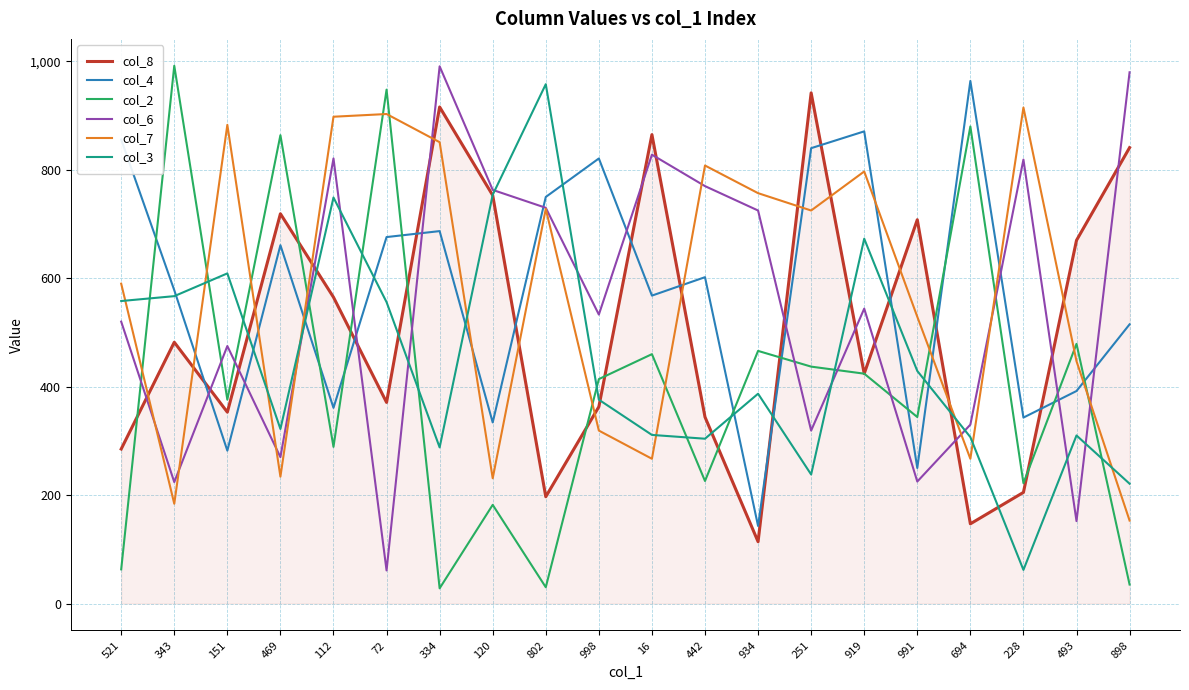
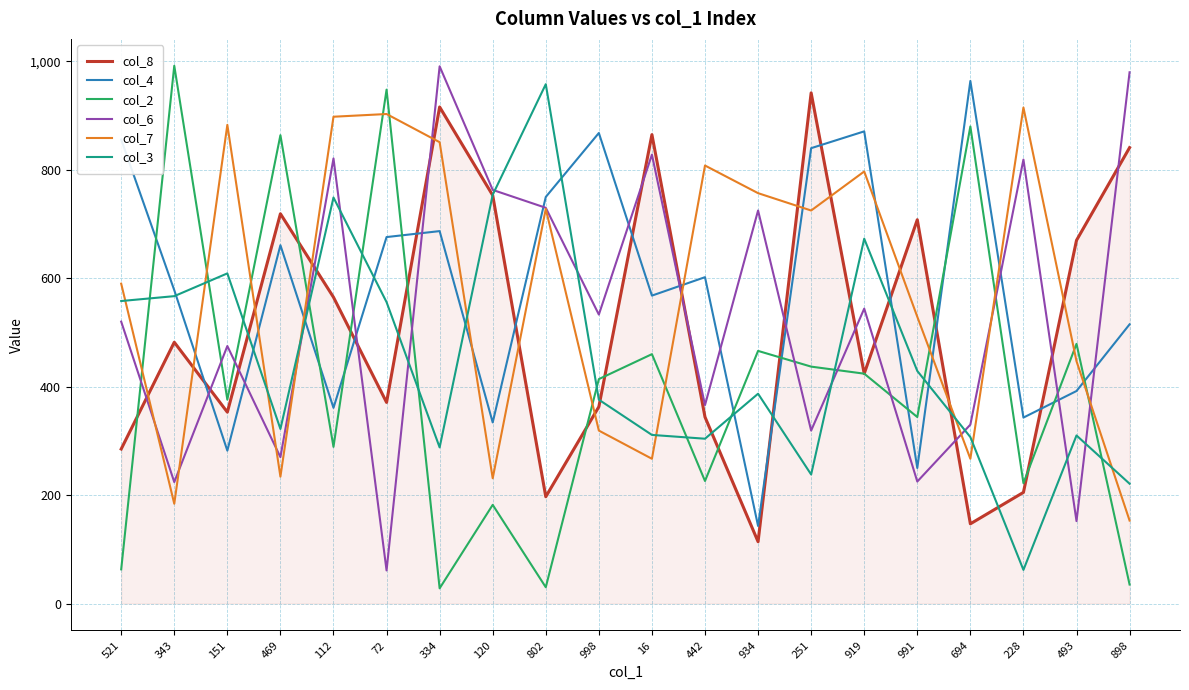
col_4, 998: 820 -> 870
col_6, 442: 770 -> 370
